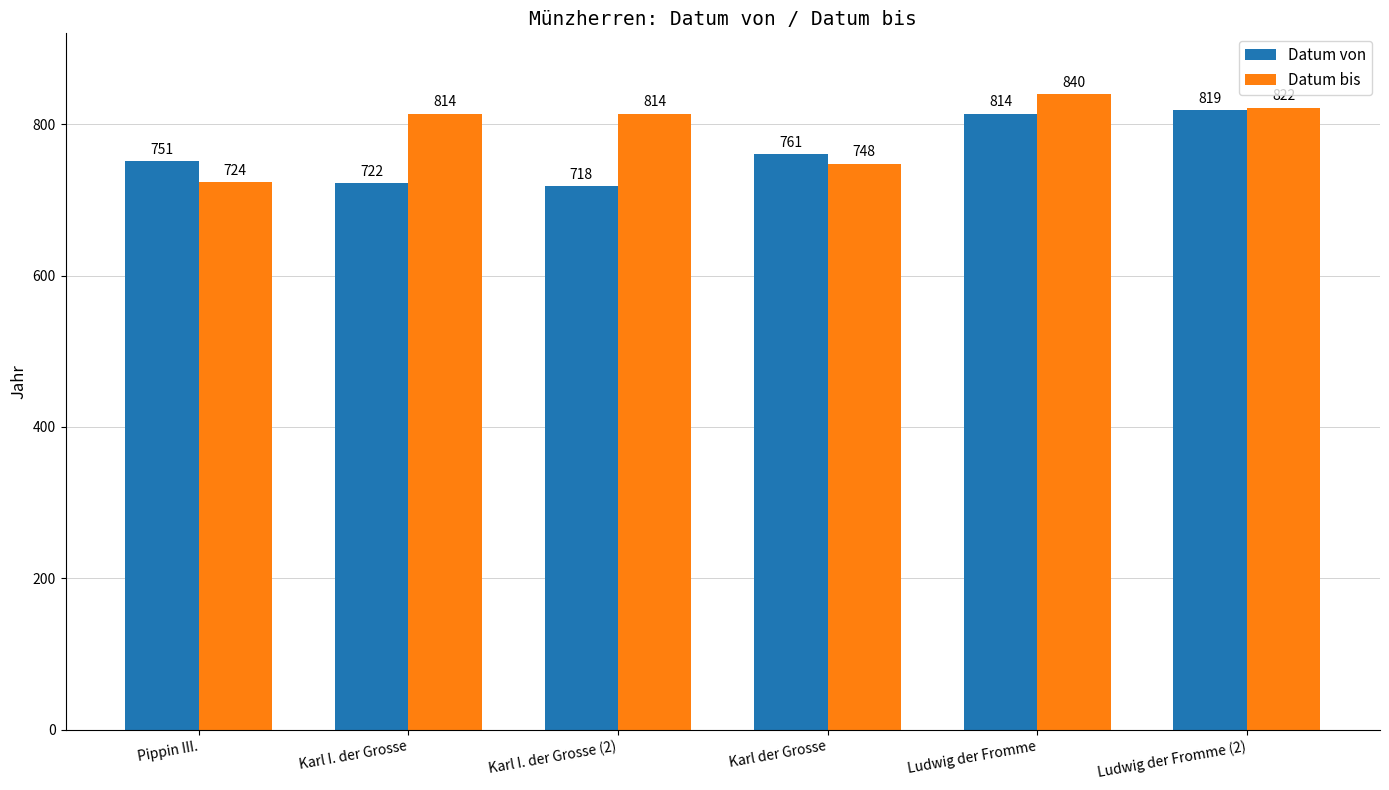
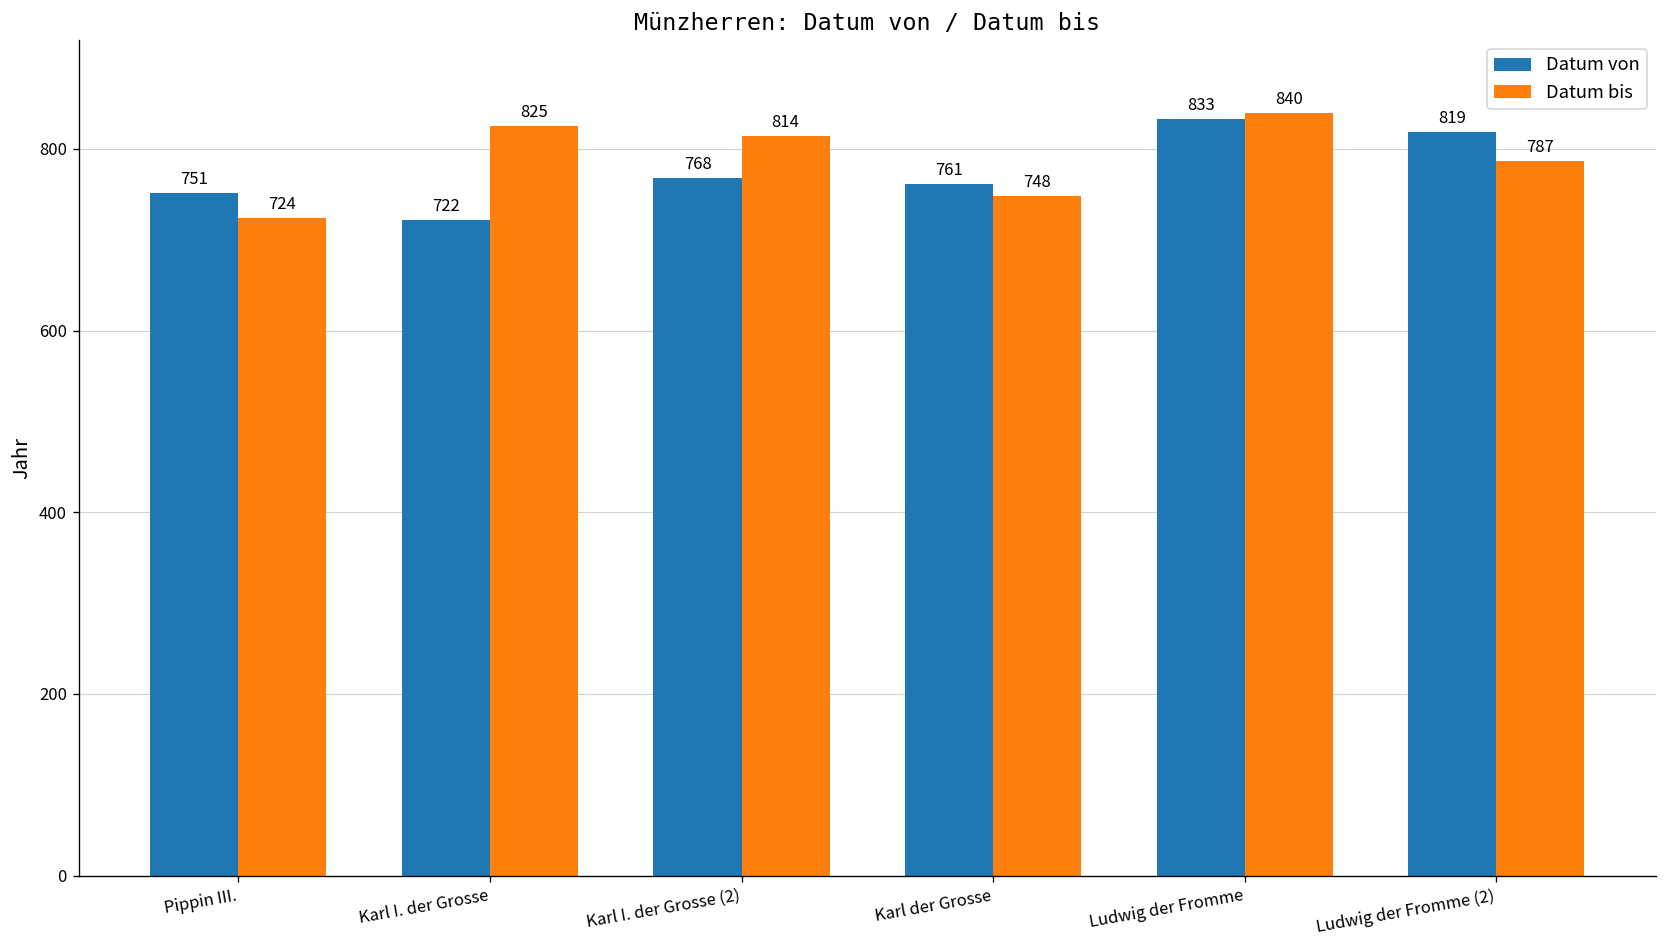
Datum bis, Karl I. der Grosse: 814 -> 825
Datum von, Karl I. der Grosse (2): 718 -> 768
Datum von, Ludwig der Fromme: 814 -> 833
Datum bis, Ludwig der Fromme (2): 820 -> 790
